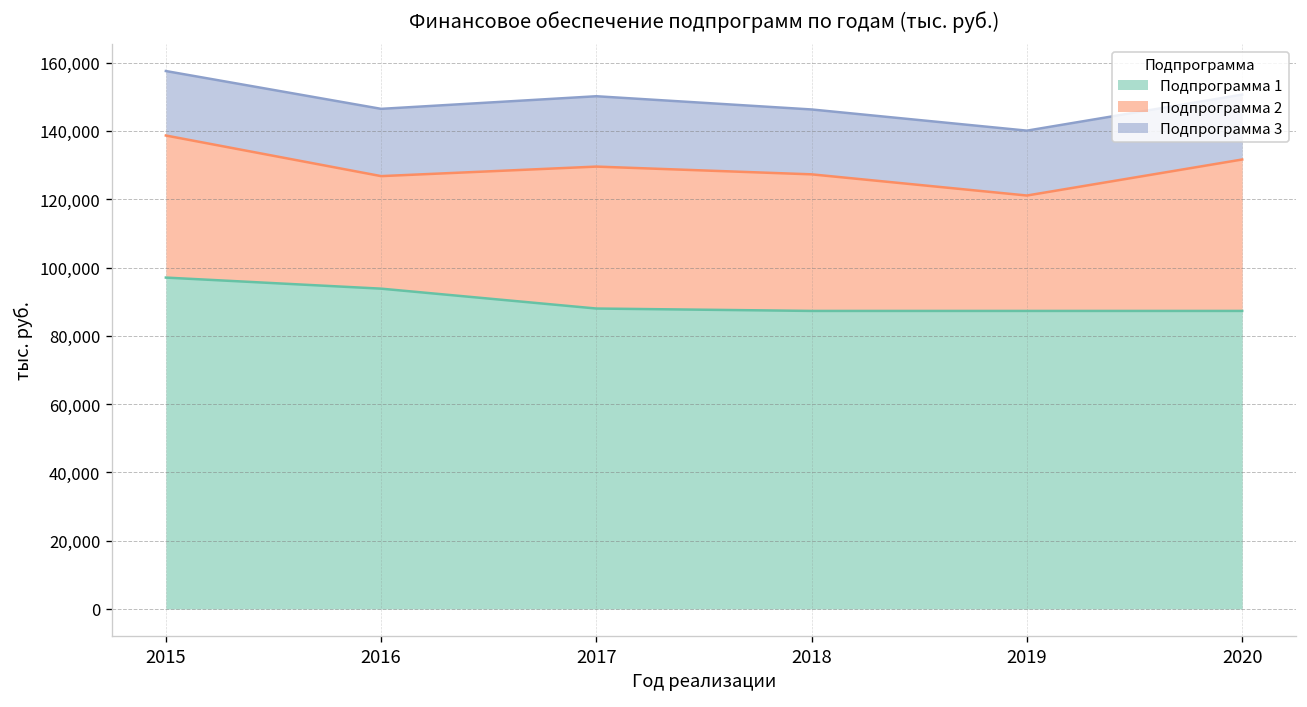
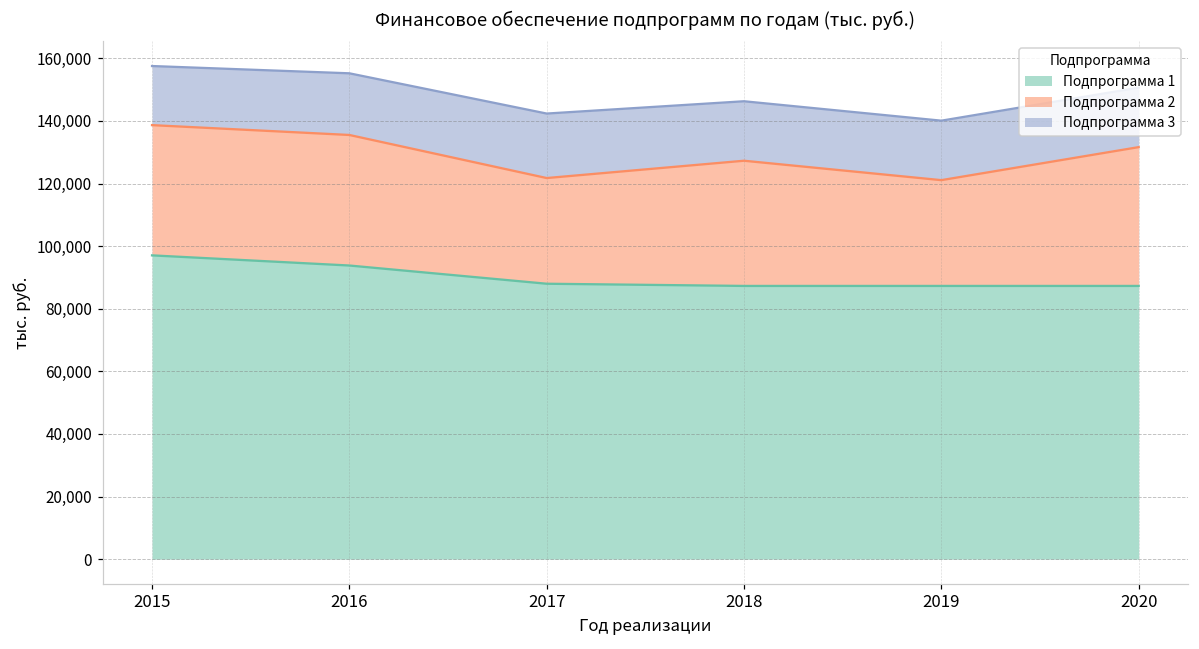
Подпрограмма 2, 2016: 33,000 -> 42,000
Подпрограмма 2, 2017: 42,000 -> 34,000
